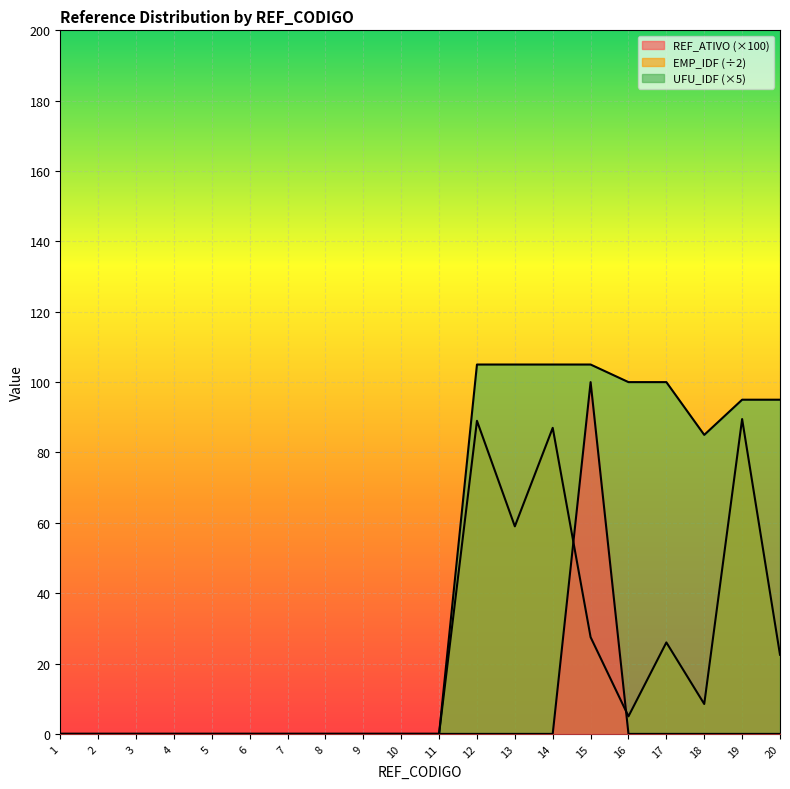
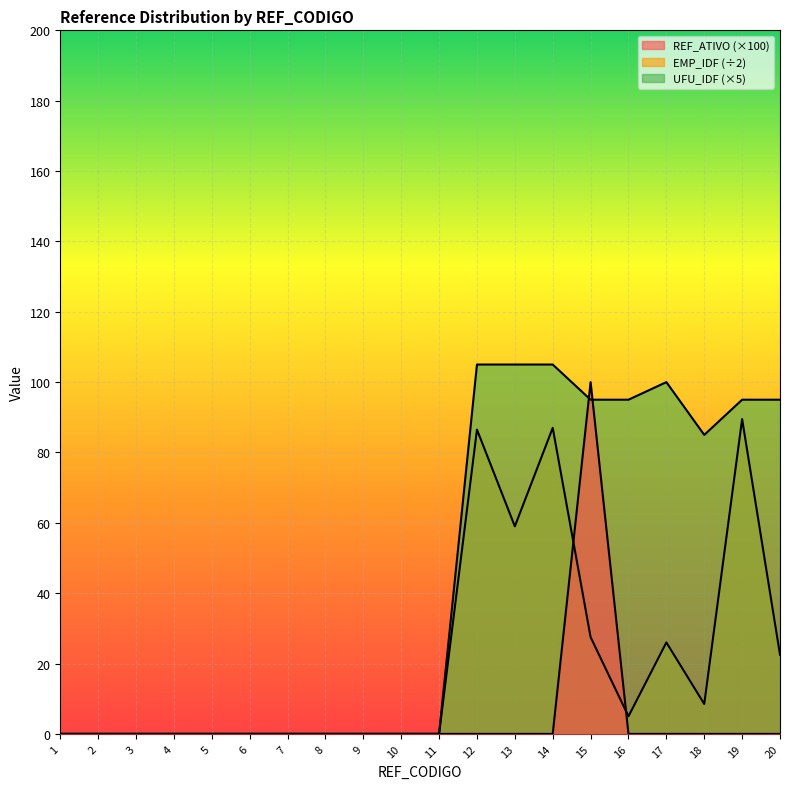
EMP_IDF (÷2), 12: 89 -> 87
UFU_IDF (×5), 15: 105 -> 95
UFU_IDF (×5), 16: 100 -> 95
